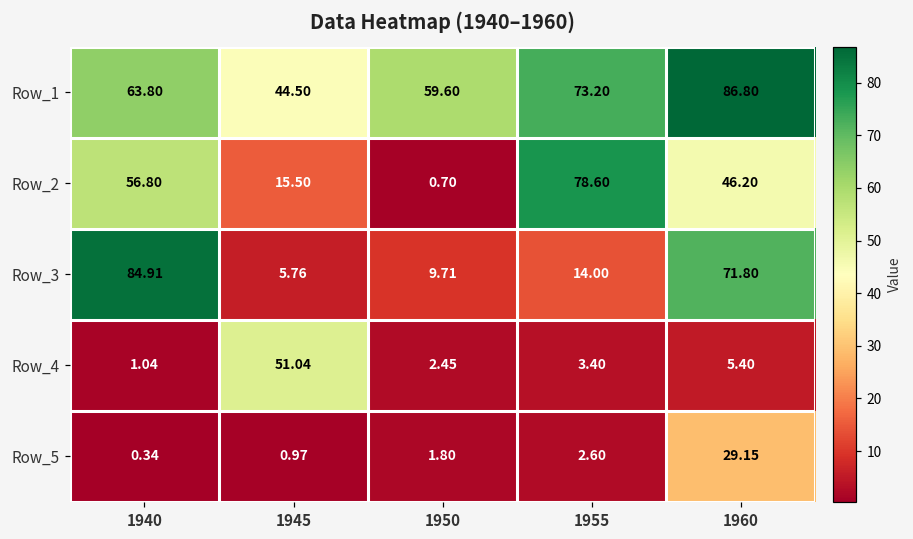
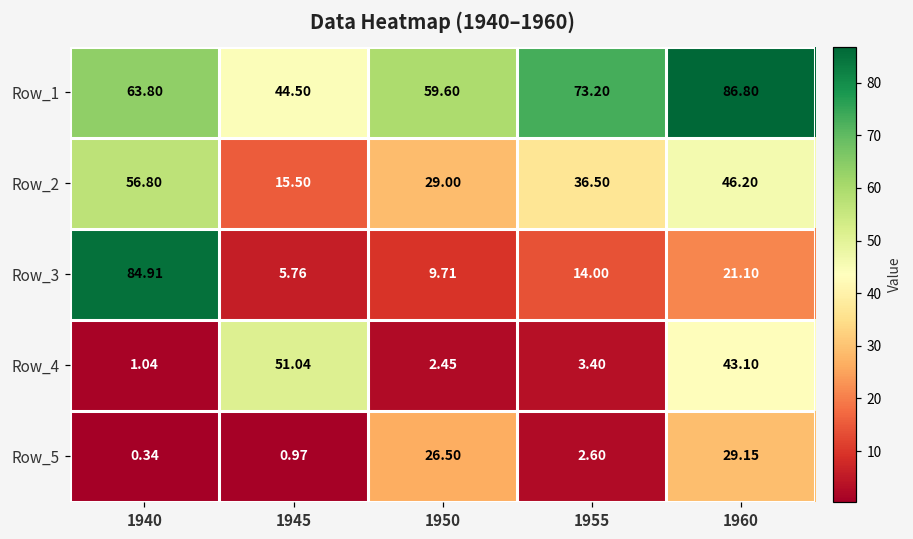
Row_2, 1950: 0.70 -> 29.00
Row_2, 1955: 78.60 -> 36.50
Row_3, 1960: 71.80 -> 21.10
Row_4, 1960: 5.40 -> 43.10
Row_5, 1950: 1.80 -> 26.50
